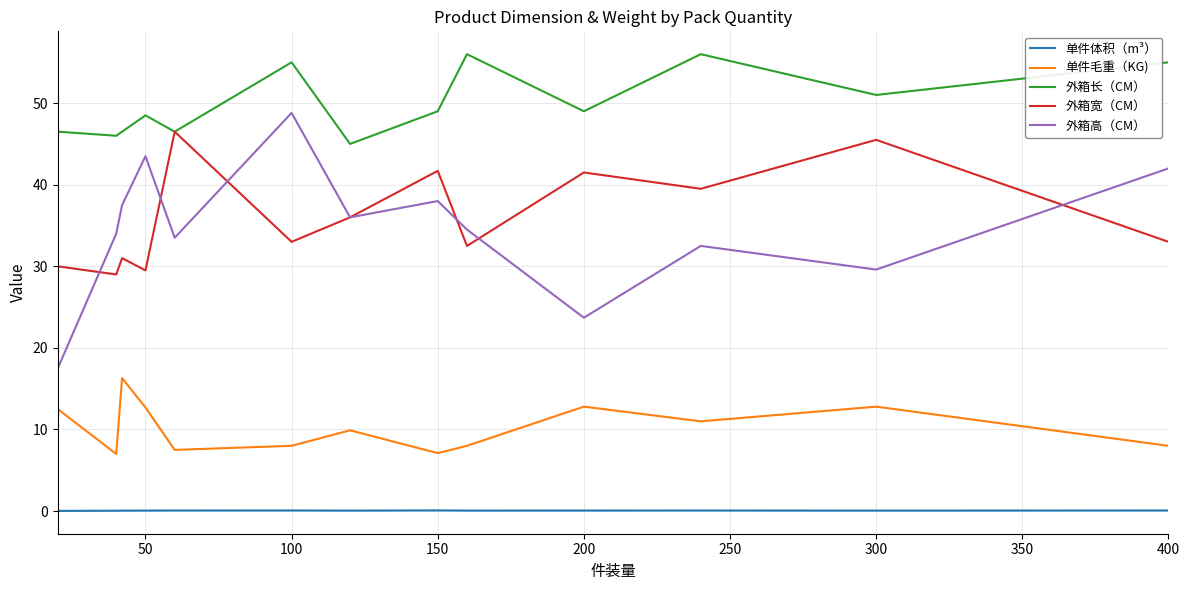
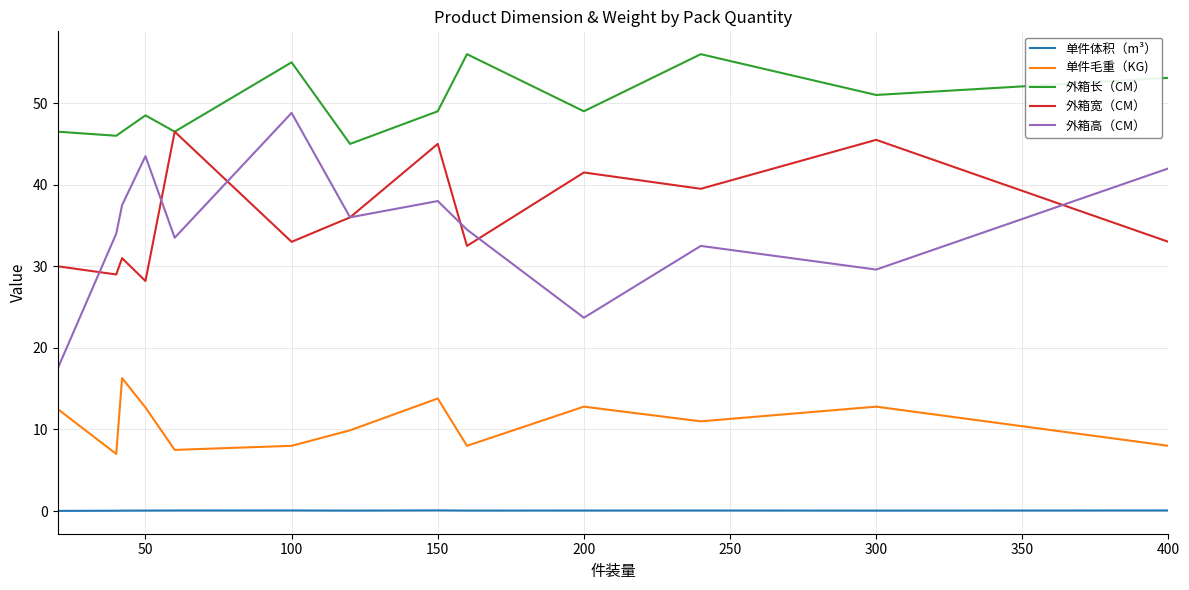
外箱宽（CM）, 50: 30 -> 28
单件毛重（KG), 150: 7 -> 14
外箱宽（CM）, 150: 42 -> 45
外箱长（CM）, 400: 55 -> 53
